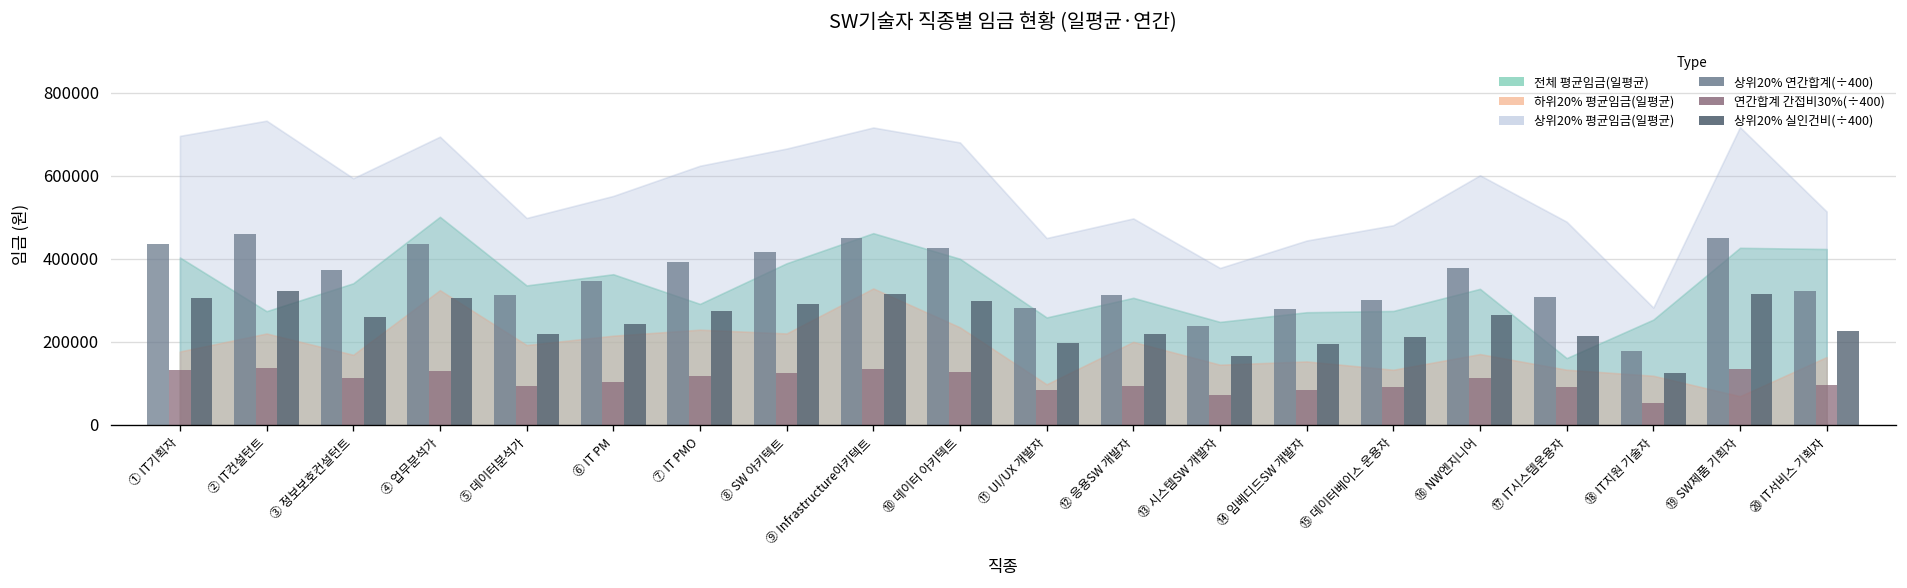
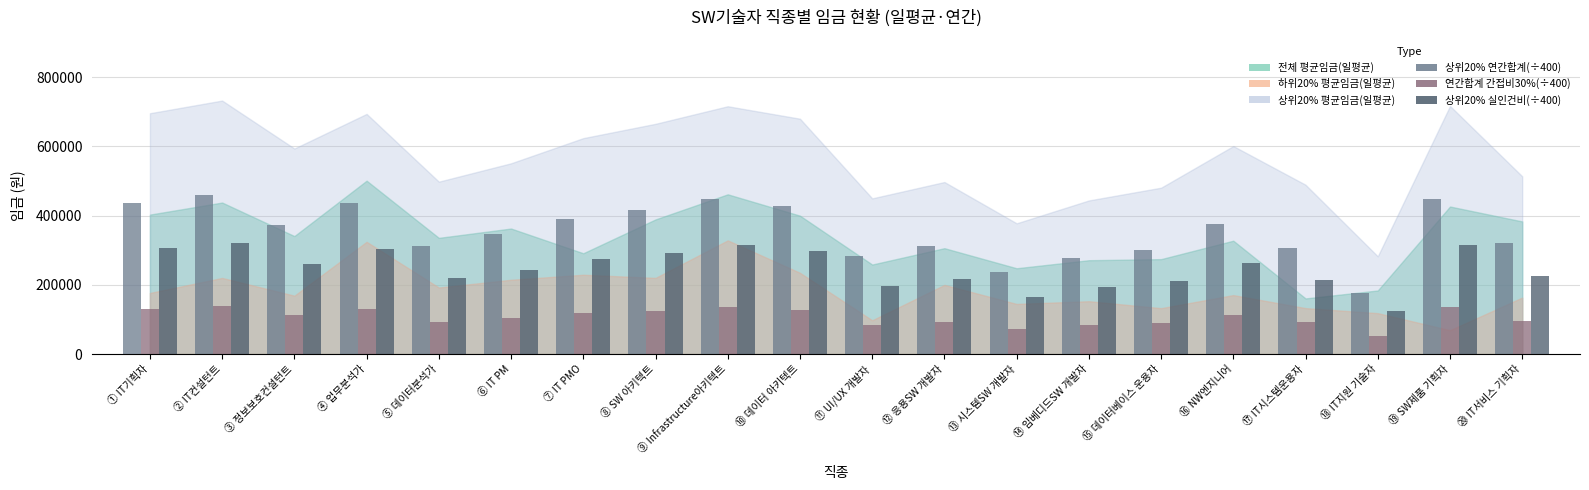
전체 평균임금(일평균), ② IT컨설턴트: 270000 -> 440000
전체 평균임금(일평균), ⑱ IT지원 기술자: 250000 -> 180000
전체 평균임금(일평균), ⑳ IT서비스 기획자: 420000 -> 380000
